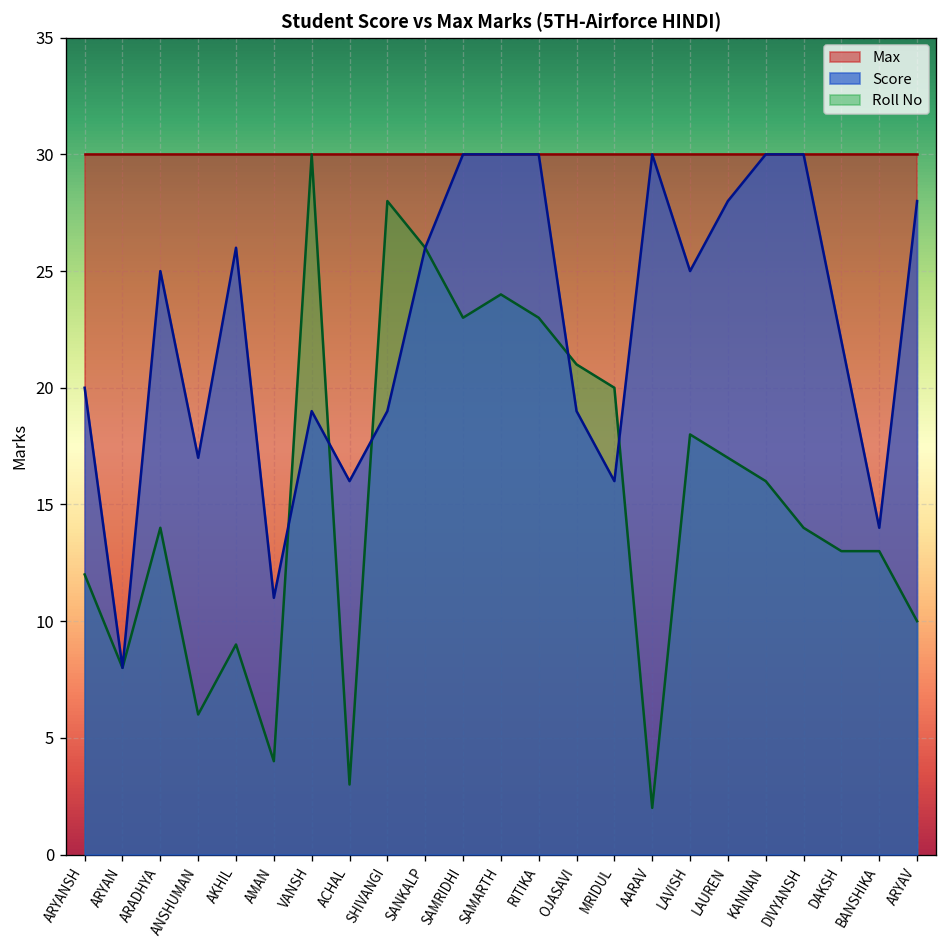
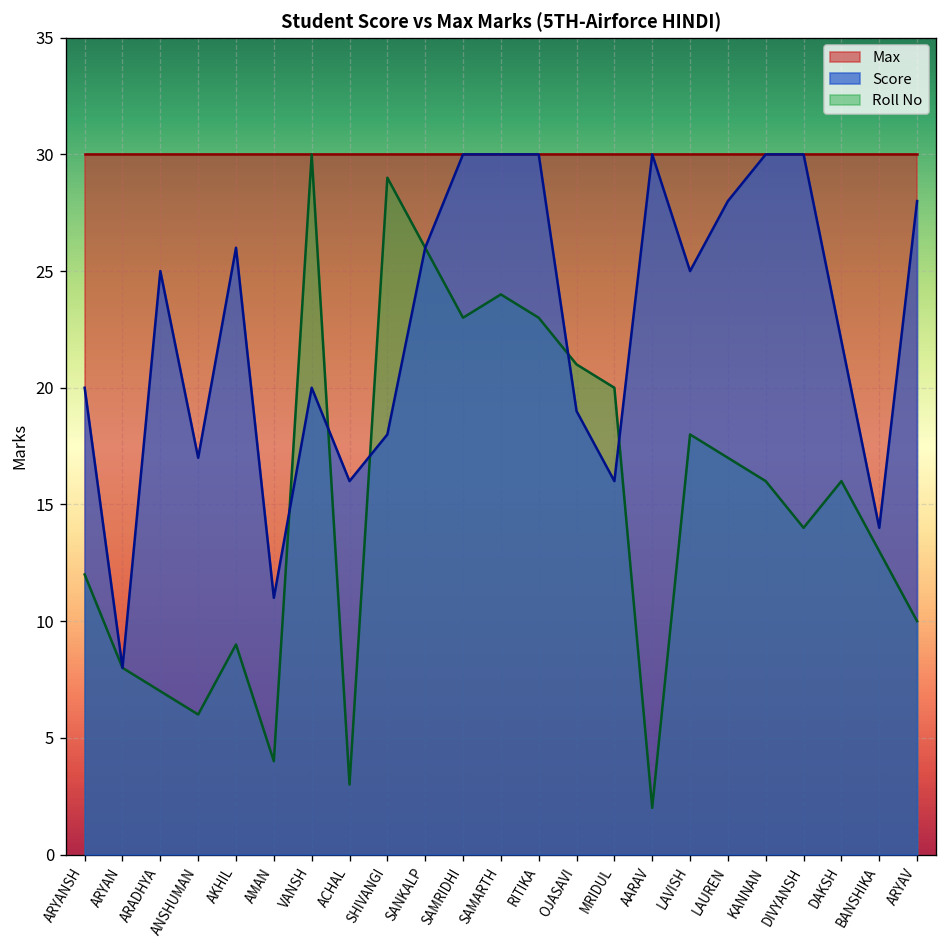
Roll No, ARADHYA: 14 -> 7
Score, VANSH: 19 -> 20
Score, SHIVANGI: 19 -> 18
Roll No, SHIVANGI: 28 -> 29
Roll No, DAKSH: 13 -> 16
